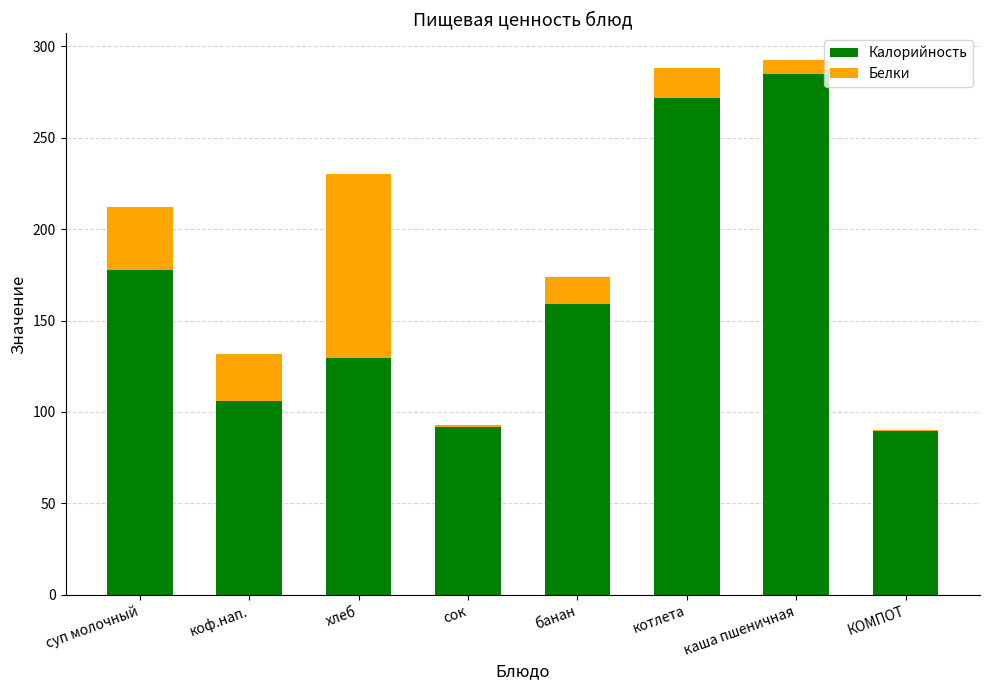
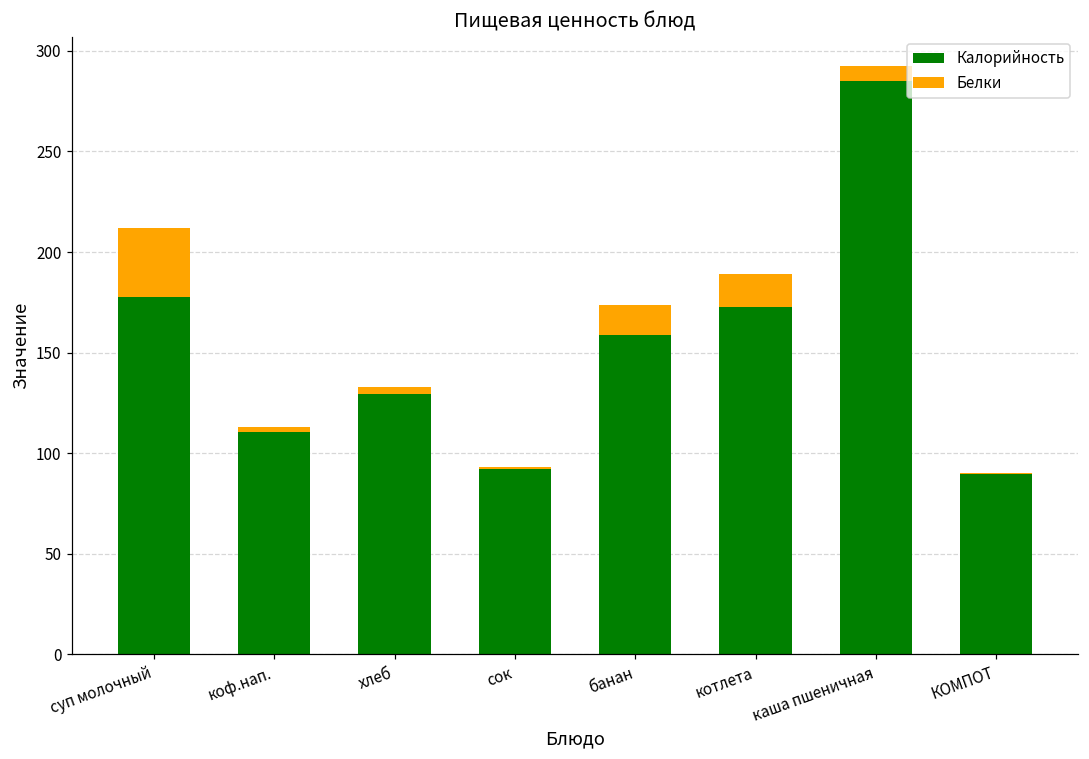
Калорийность, коф.нап.: 106 -> 111
Белки, коф.нап.: 26 -> 2
Белки, хлеб: 101 -> 3
Калорийность, котлета: 272 -> 173
